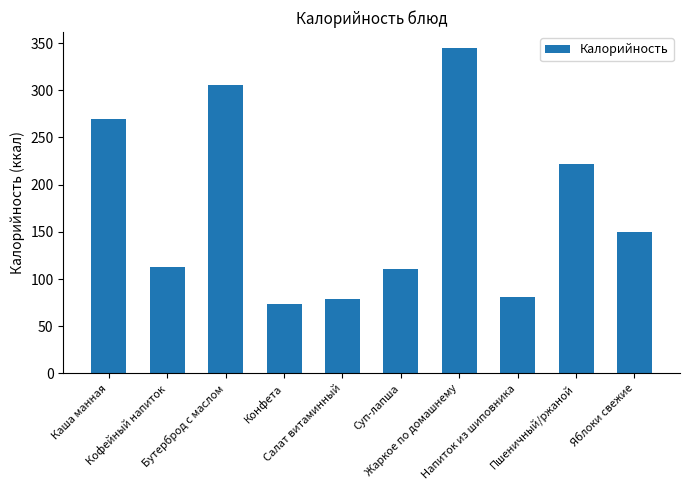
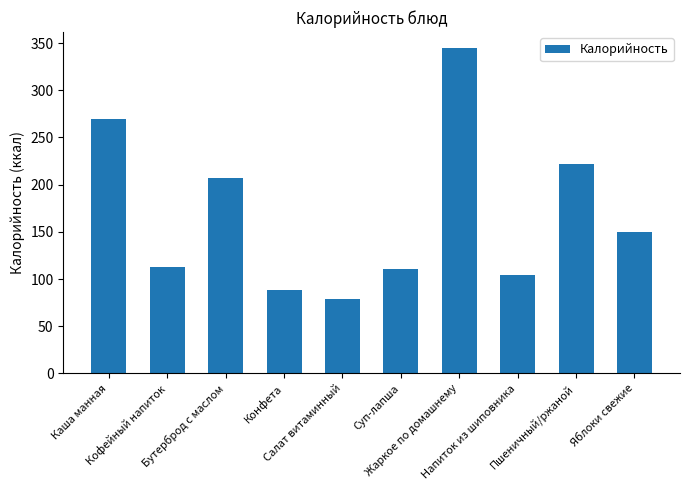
Бутерброд с маслом: 310 -> 210
Конфета: 70 -> 90
Напиток из шиповника: 80 -> 100
